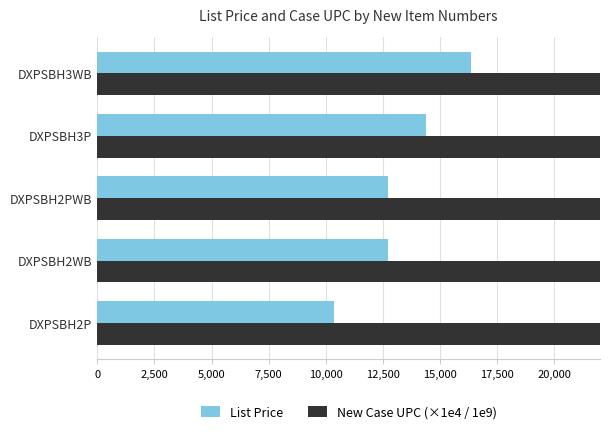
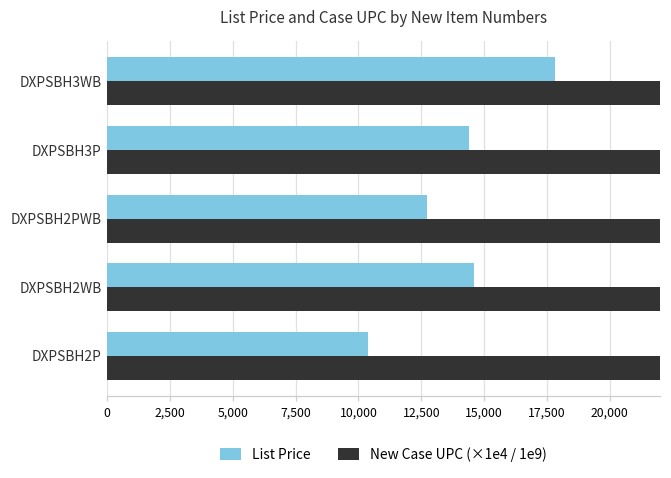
List Price, DXPSBH3WB: 16,400 -> 17,800
List Price, DXPSBH2WB: 12,700 -> 14,600
